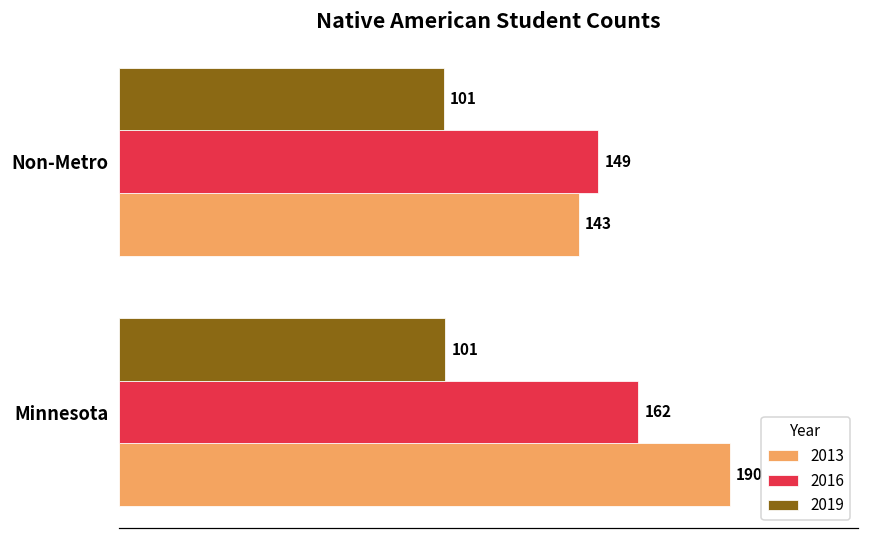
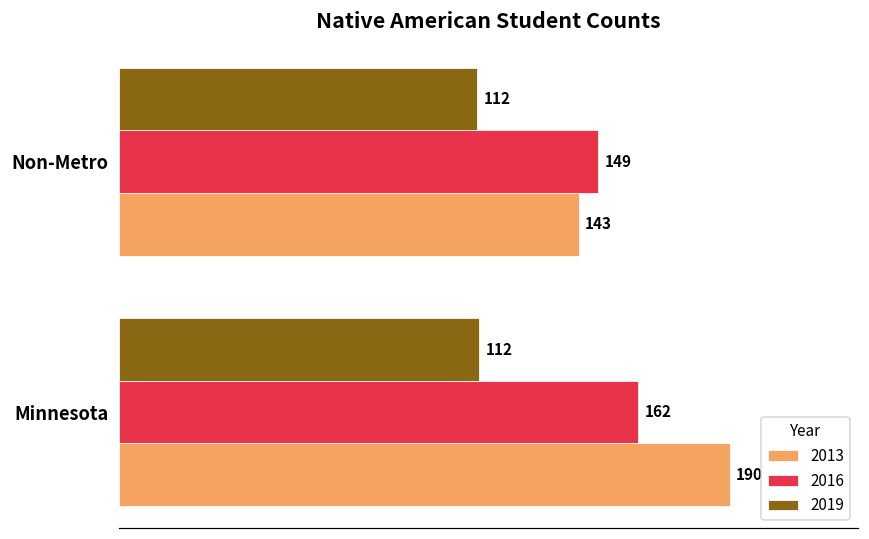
2019, Non-Metro: 101 -> 112
2019, Minnesota: 101 -> 112
